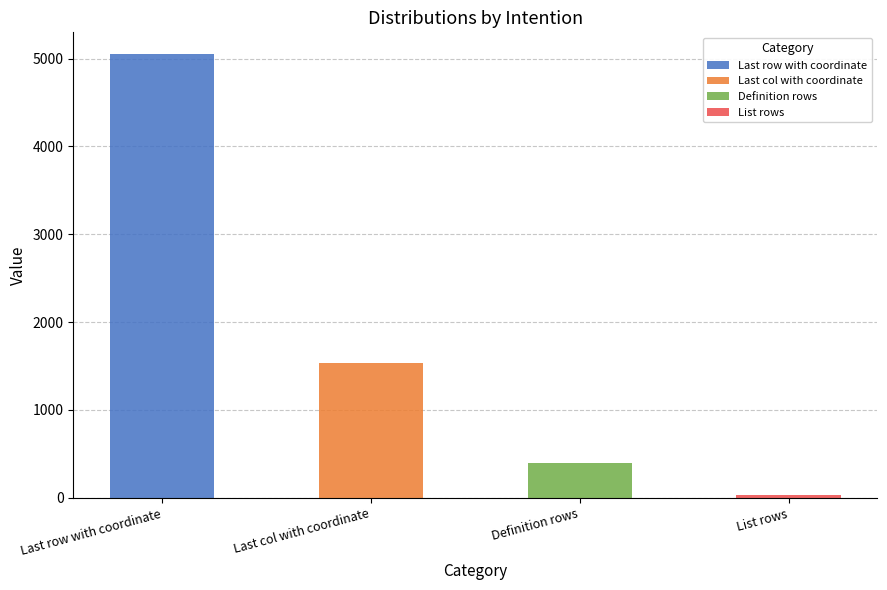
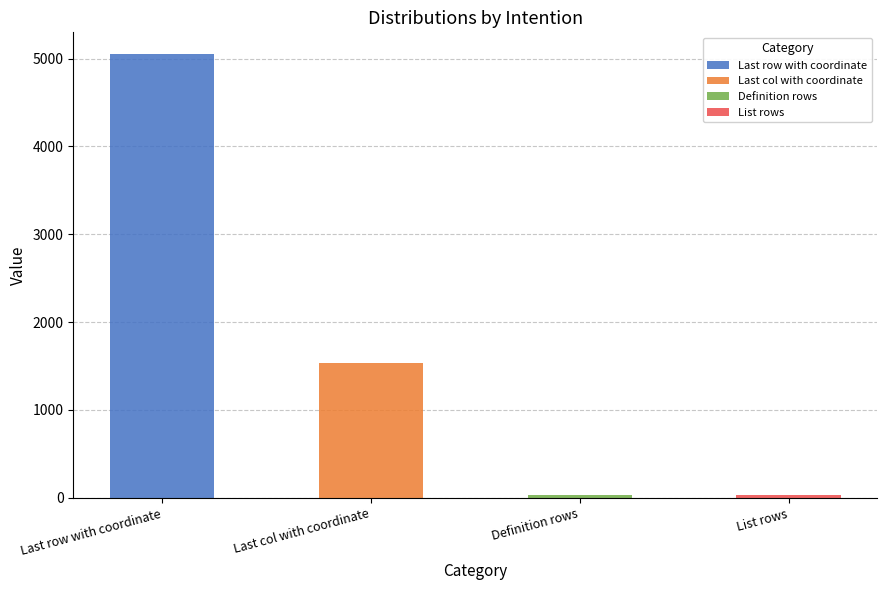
Definition rows: 400 -> 0
